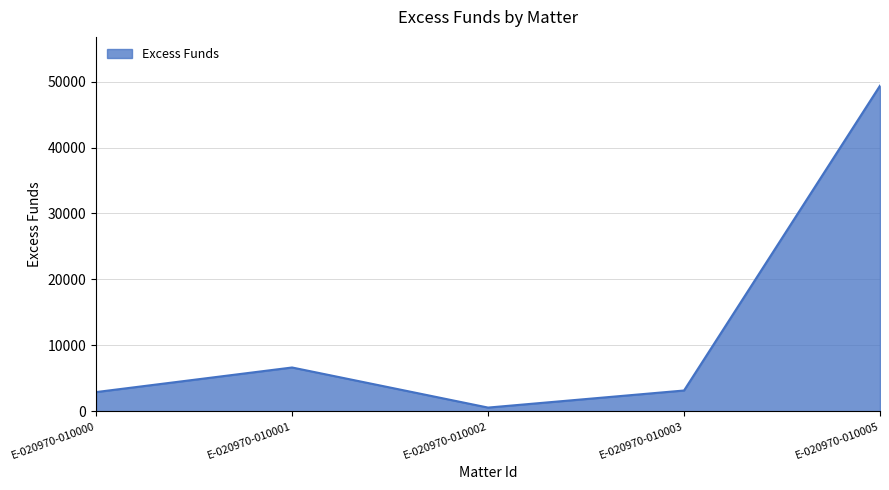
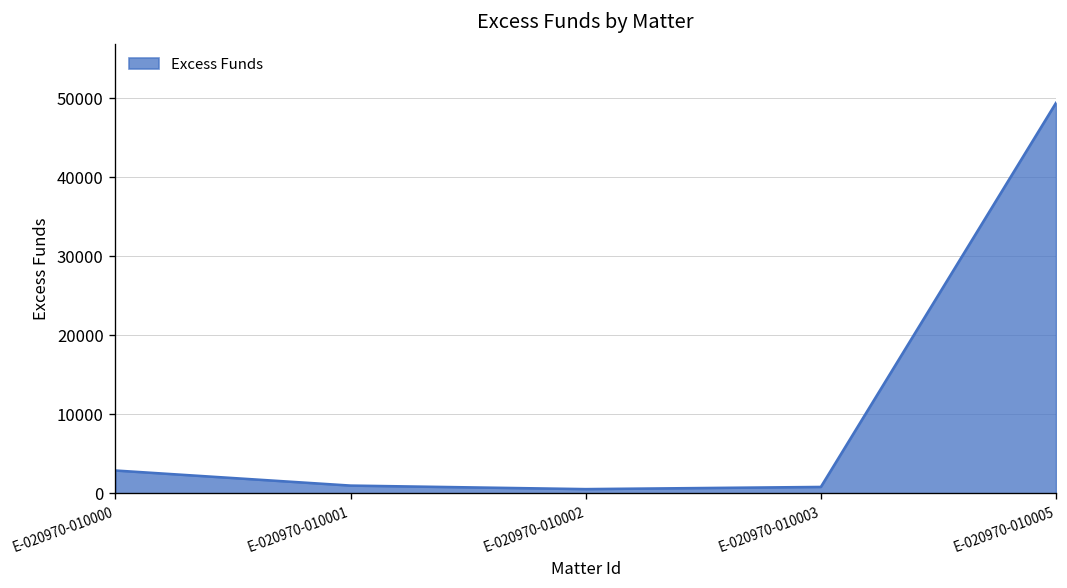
E-020970-010001: 7000 -> 1000
E-020970-010003: 3000 -> 1000
